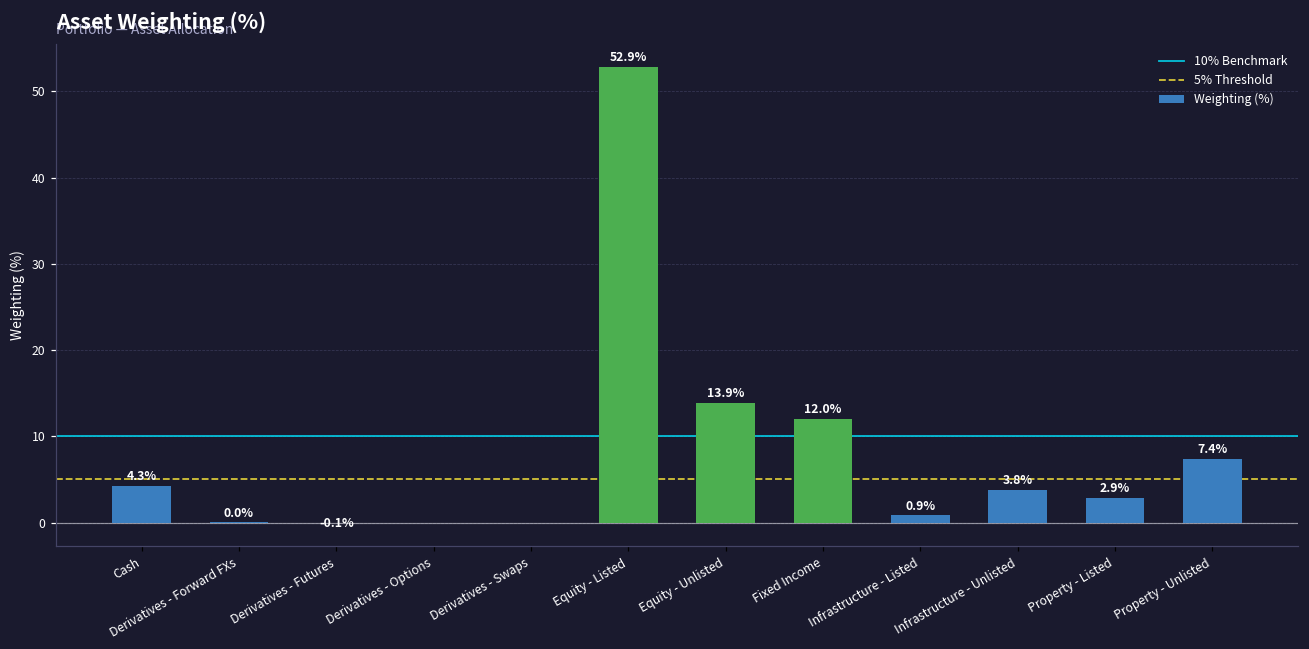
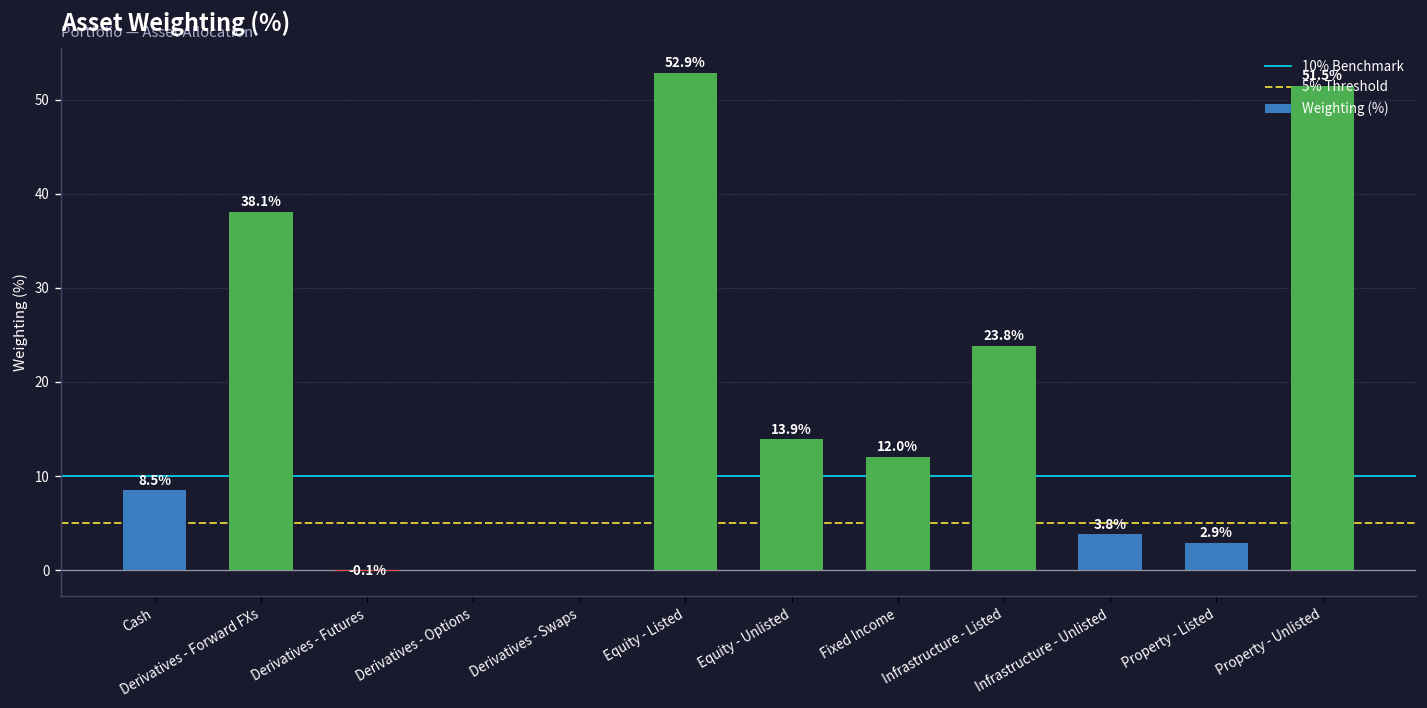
Cash: 4.3% -> 8.5%
Derivatives - Forward FXs: 0.0% -> 38.1%
Infrastructure - Listed: 0.9% -> 23.8%
Property - Unlisted: 7.4% -> 51.5%
